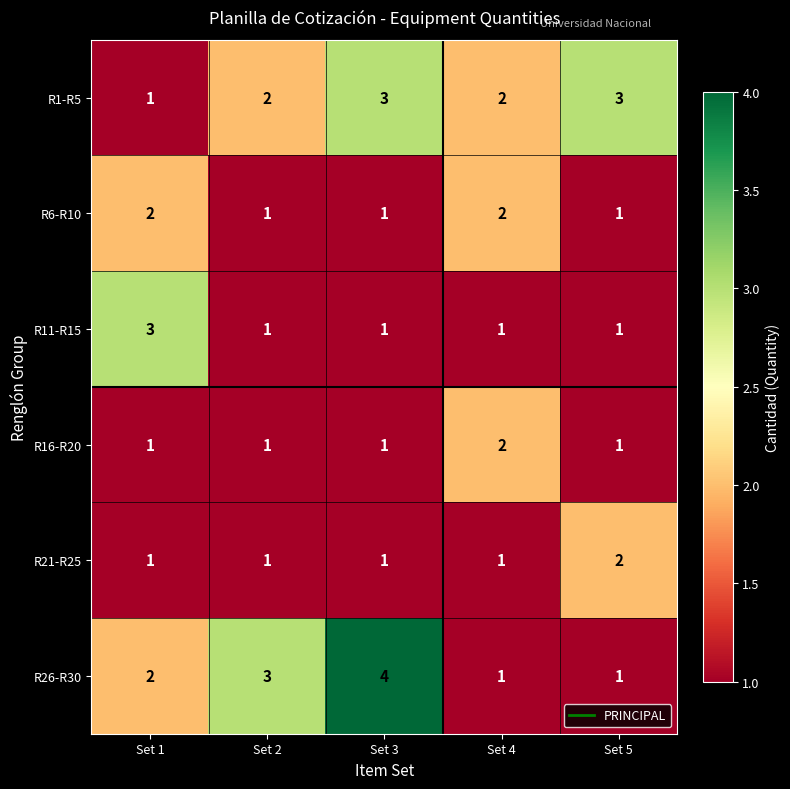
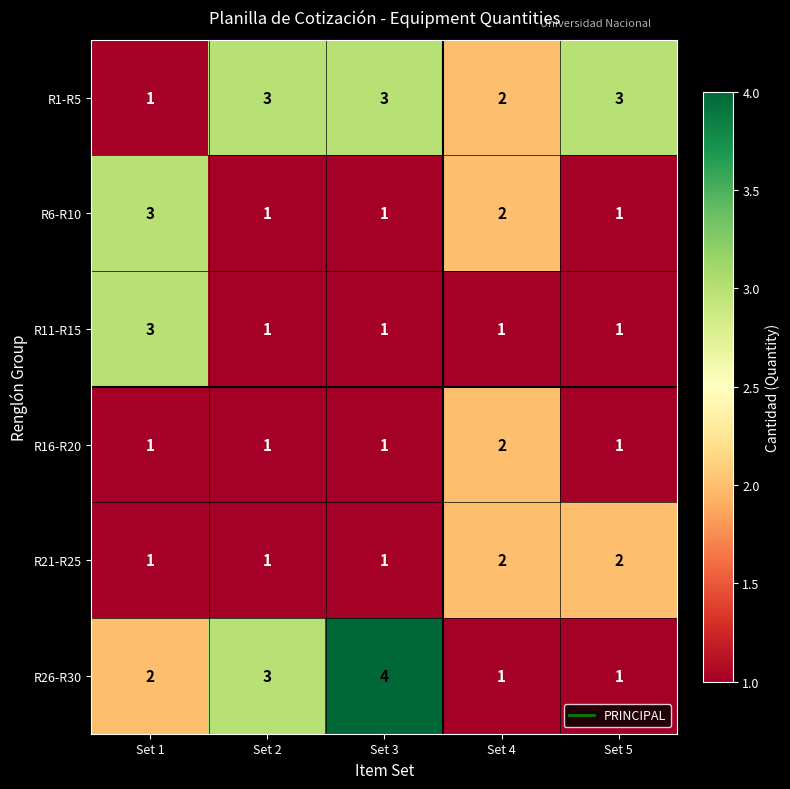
R1-R5, Set 2: 2 -> 3
R6-R10, Set 1: 2 -> 3
R21-R25, Set 4: 1 -> 2
